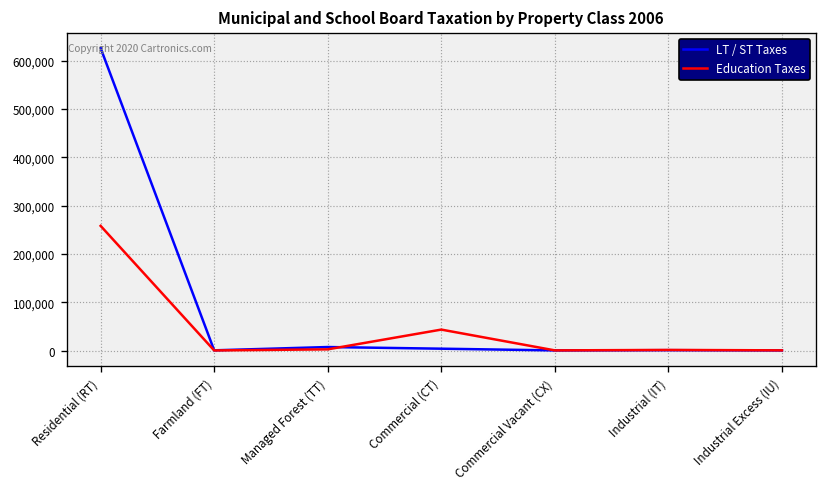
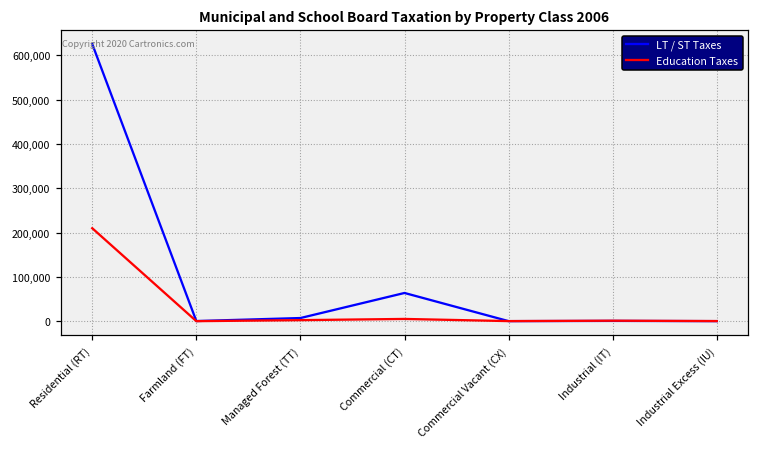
Education Taxes, Residential (RT): 260,000 -> 210,000
LT / ST Taxes, Commercial (CT): 0 -> 60,000
Education Taxes, Commercial (CT): 40,000 -> 10,000
